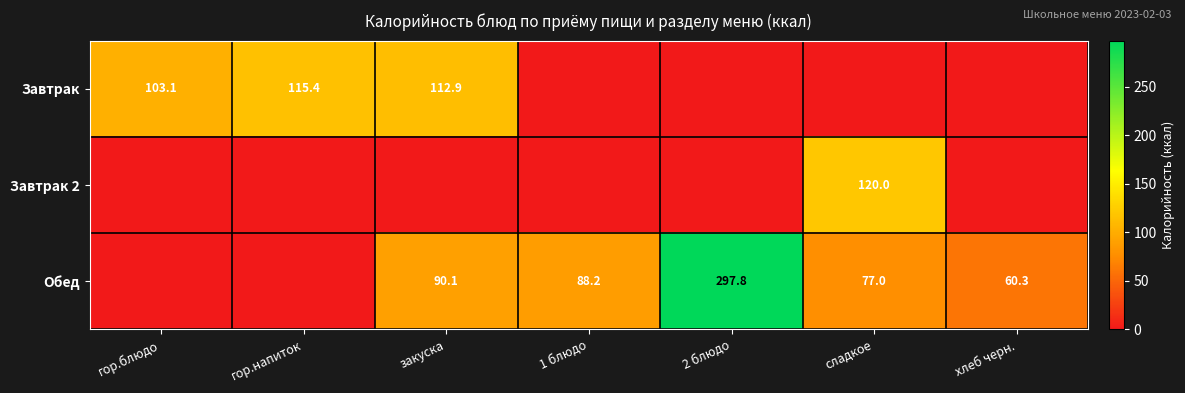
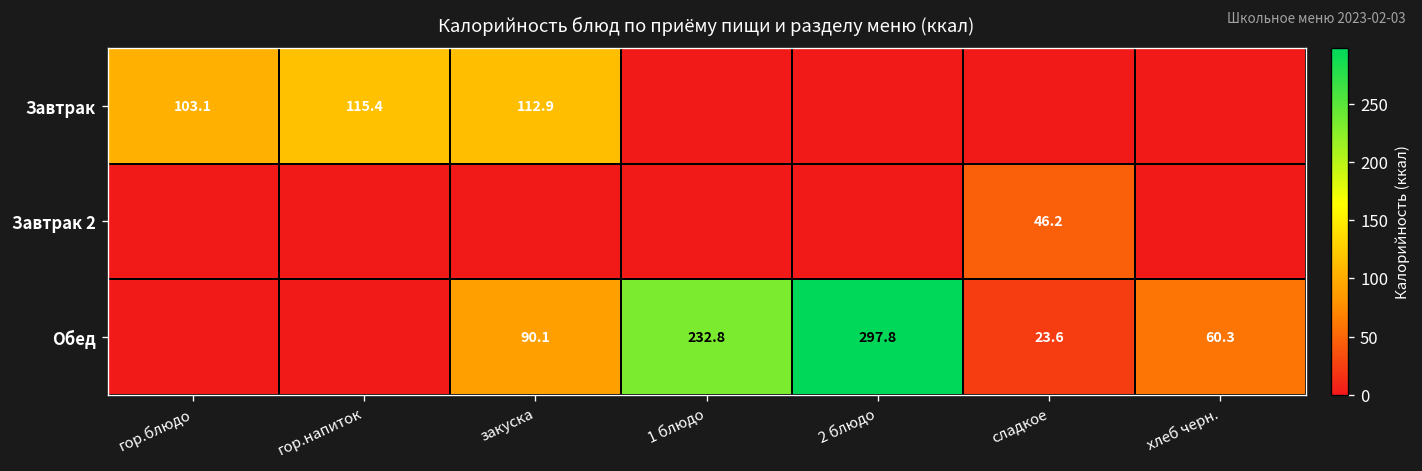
Завтрак 2, сладкое: 120.0 -> 46.2
Обед, 1 блюдо: 88.2 -> 232.8
Обед, сладкое: 77.0 -> 23.6
